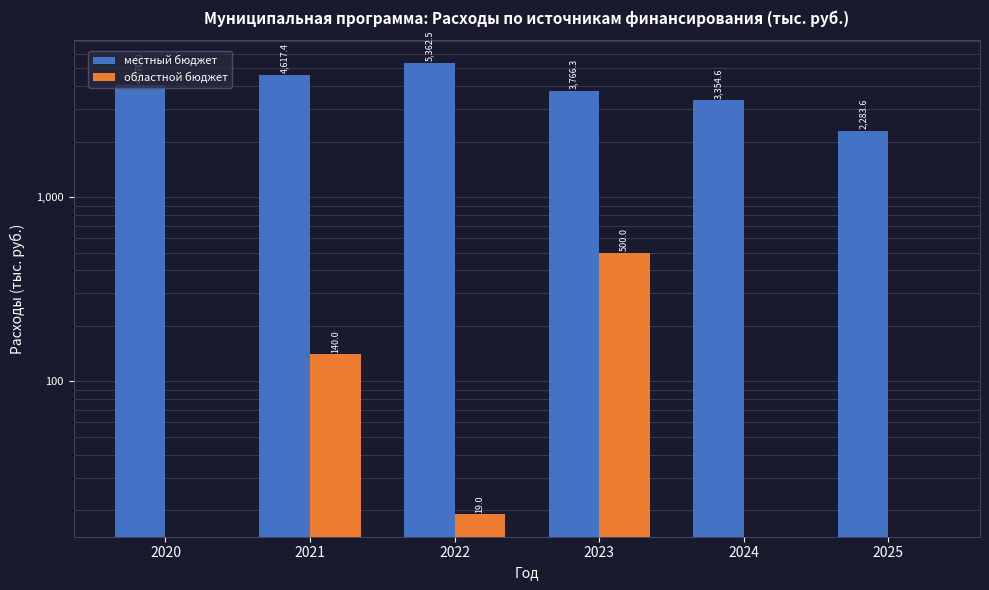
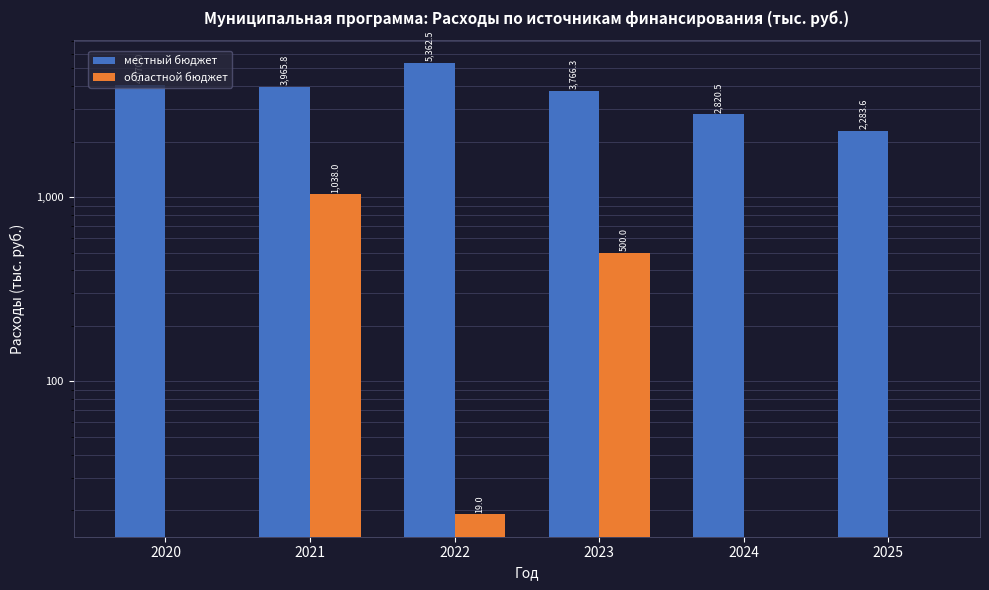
местный бюджет, 2021: 4,617.4 -> 3,965.8
областной бюджет, 2021: 140.0 -> 1,038.0
местный бюджет, 2024: 3,354.6 -> 2,820.5
